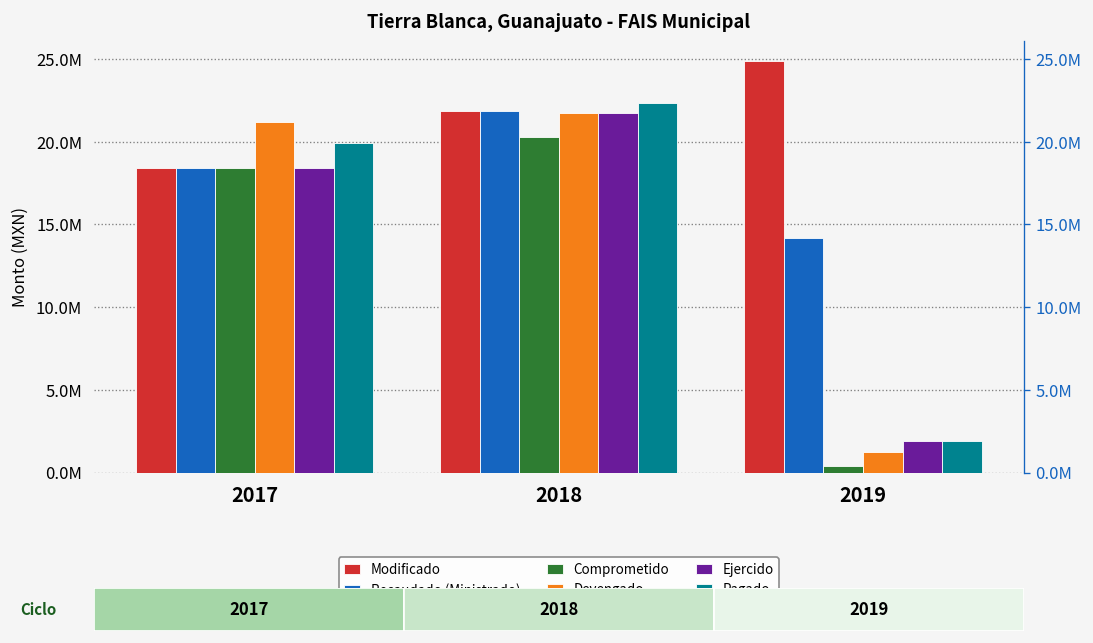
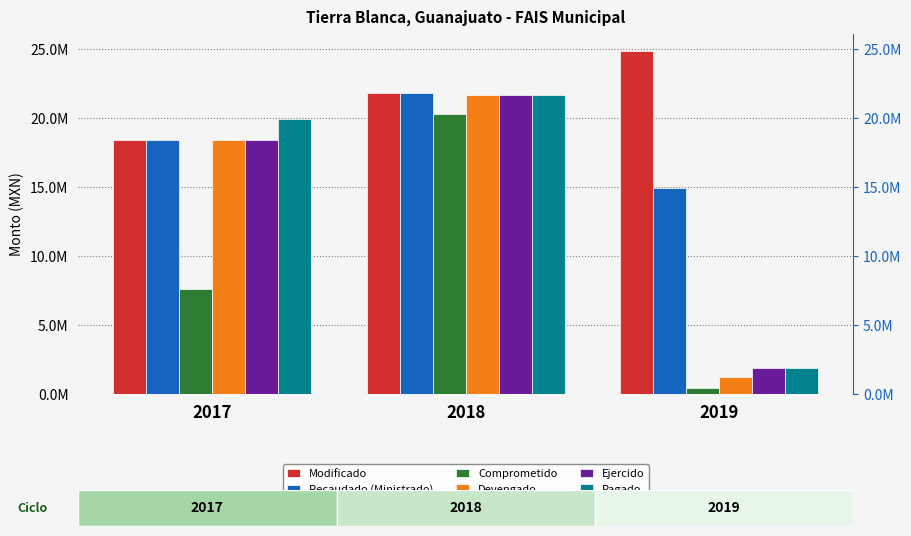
Comprometido, 2017: 18400000 -> 7600000
Devengado, 2017: 21200000 -> 18400000
Pagado, 2018: 22300000 -> 21700000
Recaudado (Ministrado), 2019: 14200000 -> 14900000
